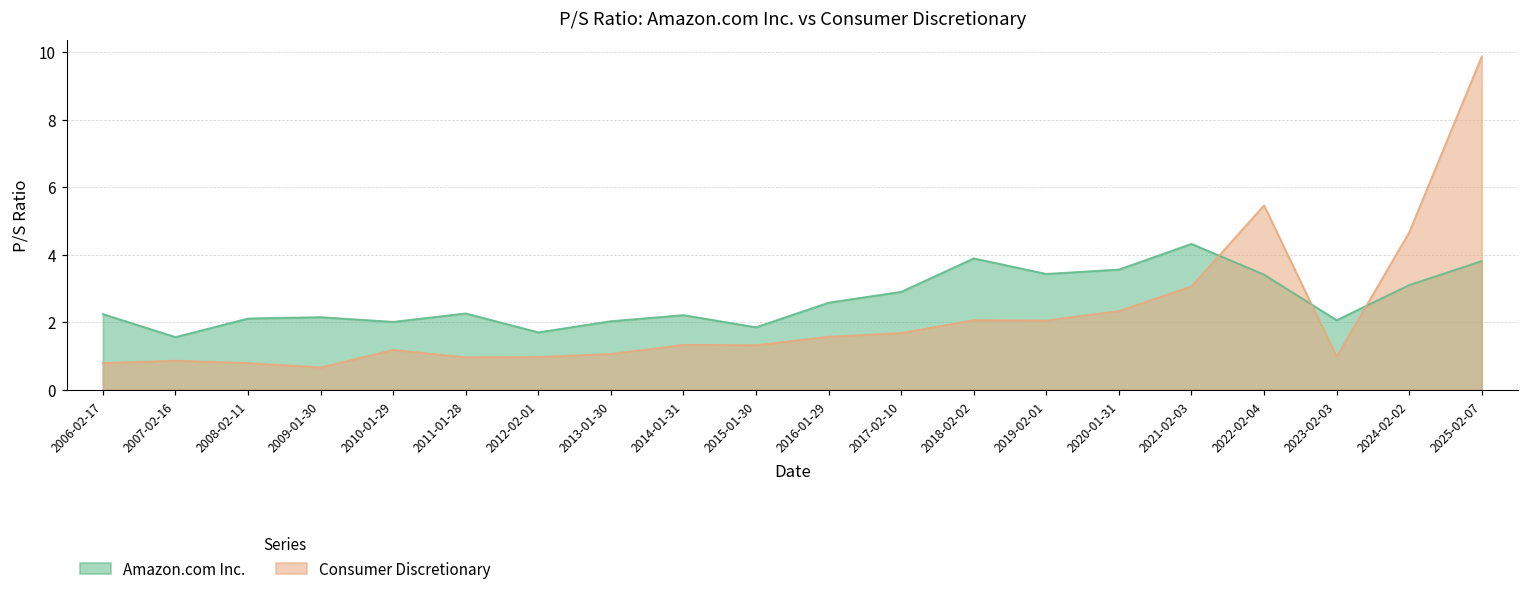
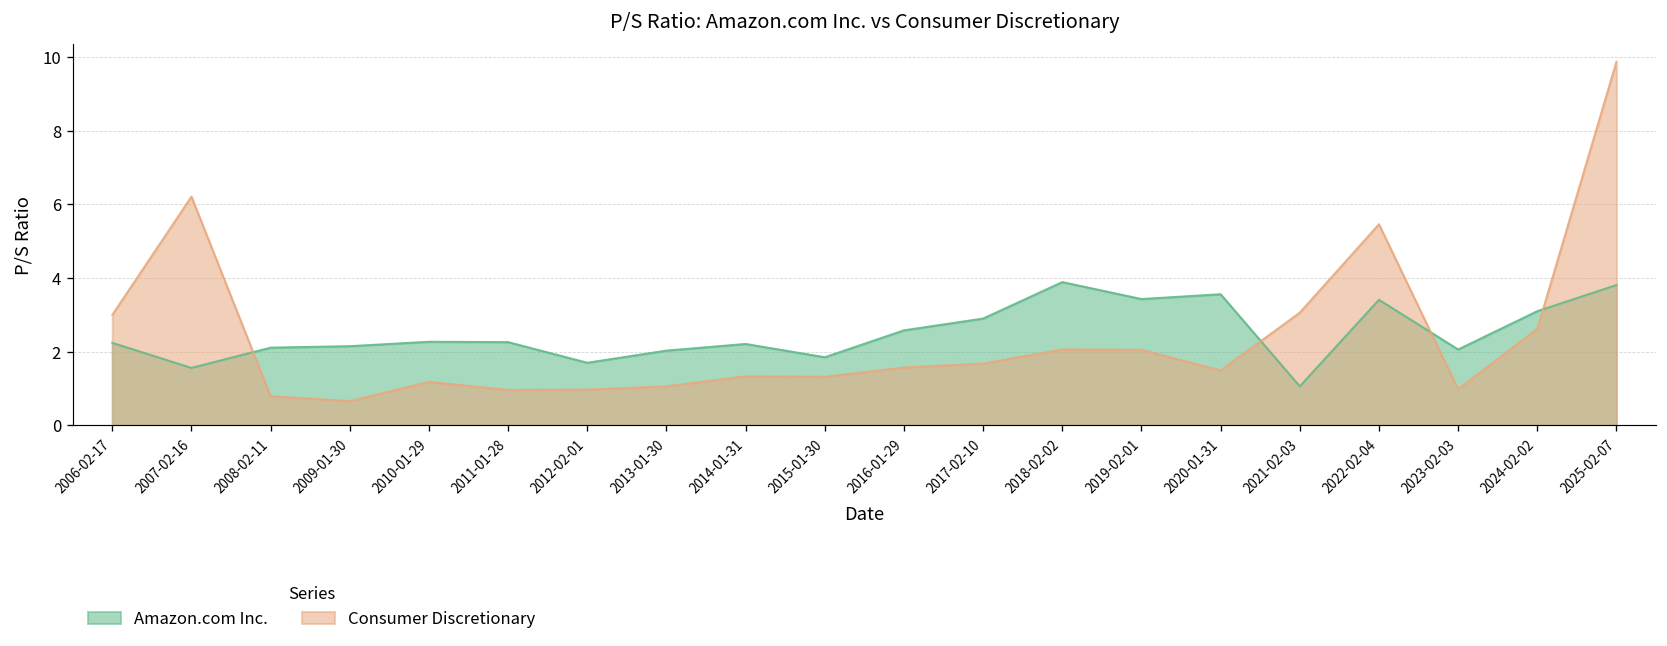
Consumer Discretionary, 2006-02-17: 0.8 -> 3.0
Consumer Discretionary, 2007-02-16: 0.9 -> 6.2
Amazon.com Inc., 2010-01-29: 2.0 -> 2.3
Consumer Discretionary, 2020-01-31: 2.3 -> 1.5
Amazon.com Inc., 2021-02-03: 4.3 -> 1.1
Consumer Discretionary, 2024-02-02: 4.7 -> 2.6
